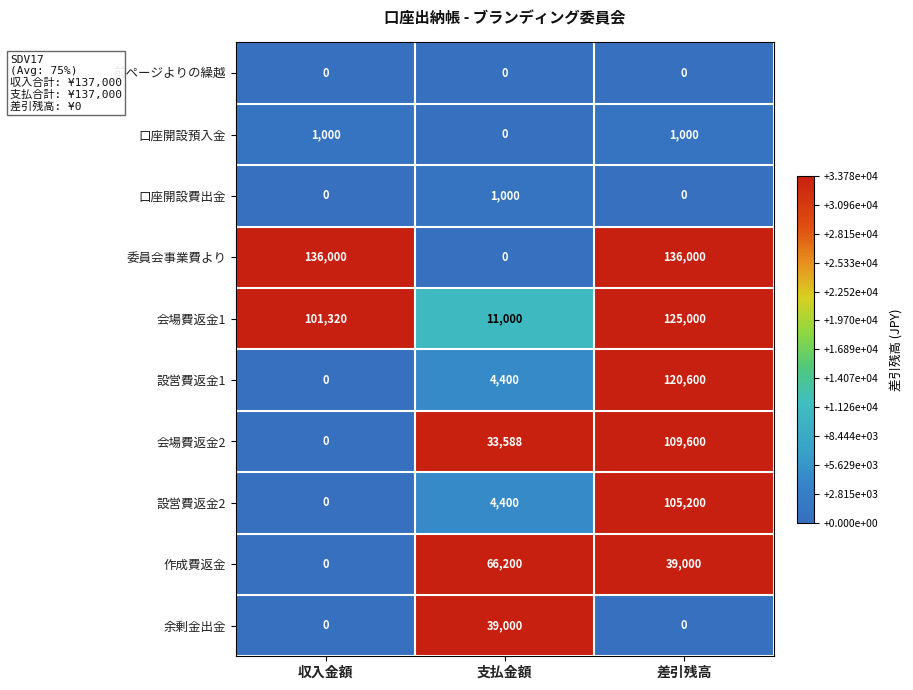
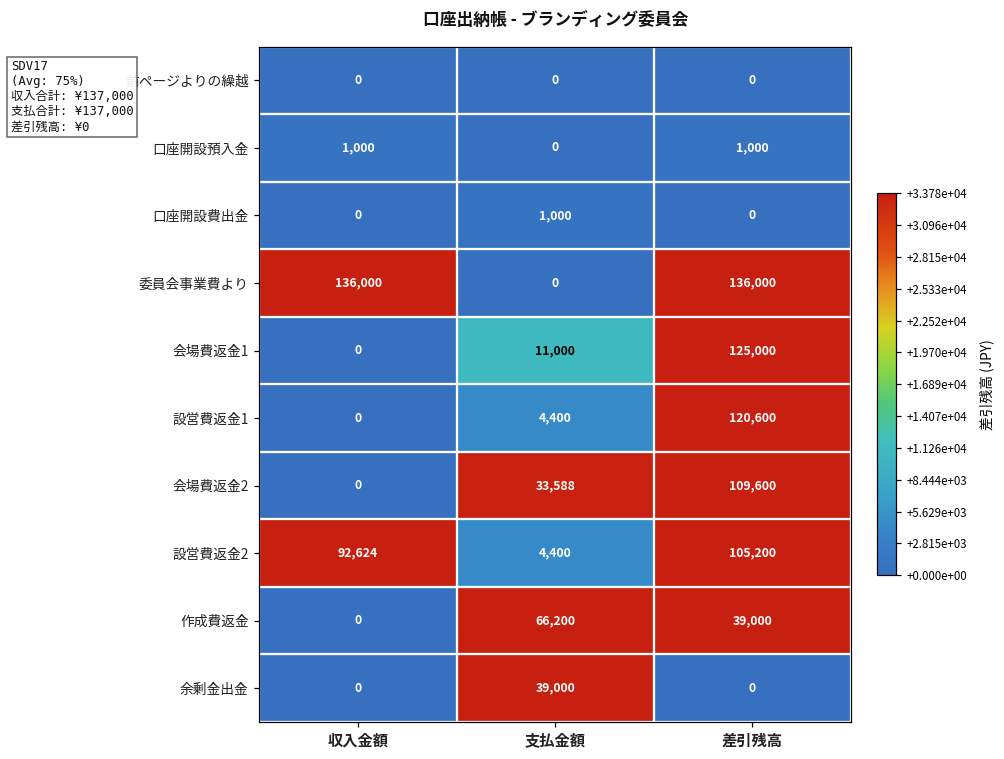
会場費返金1, 収入金額: 101,320 -> 0
設営費返金2, 収入金額: 0 -> 92,624
